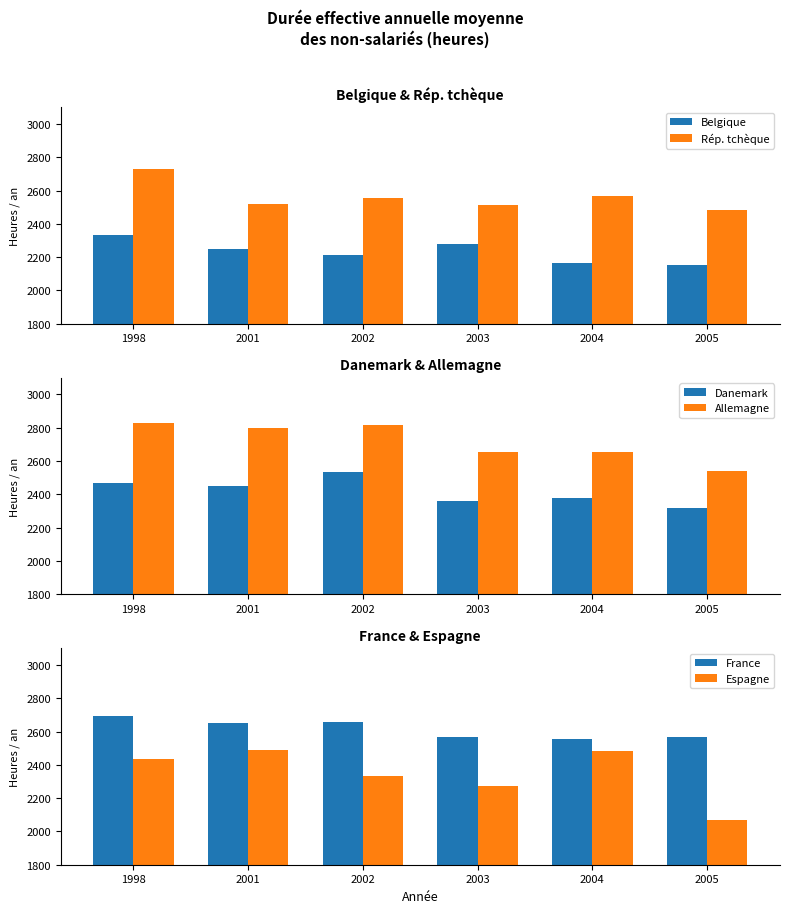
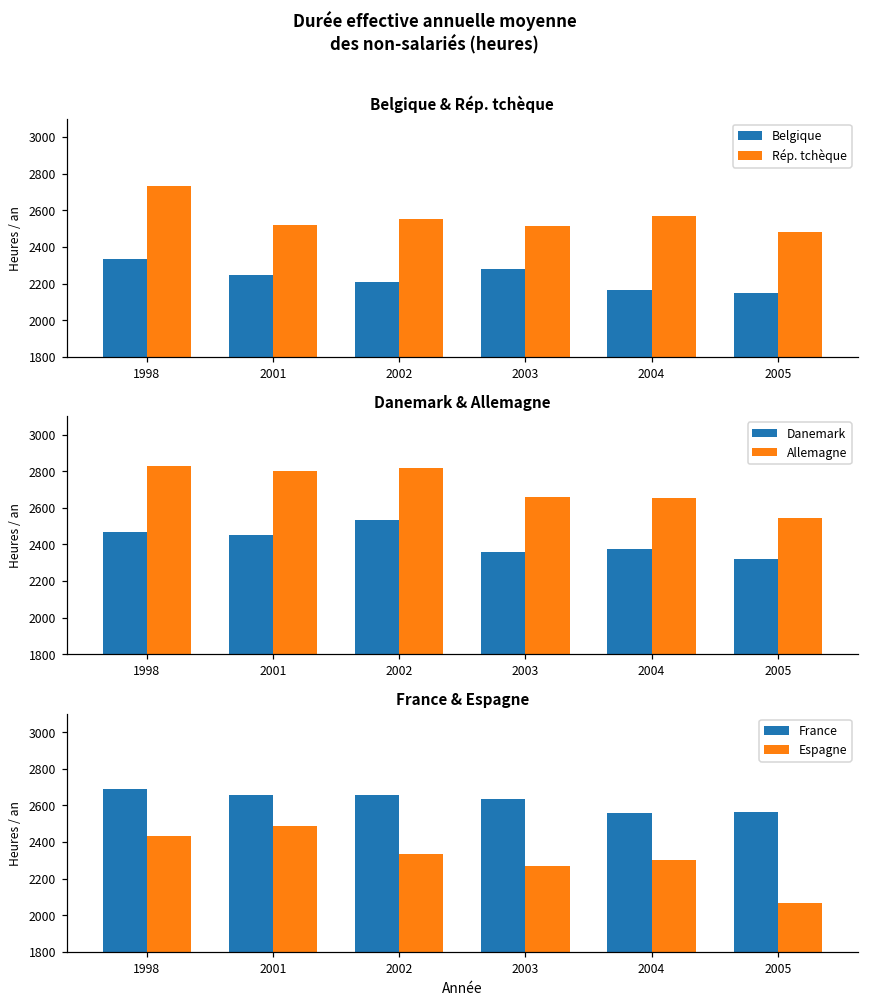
France & Espagne, France, 2003: 2570 -> 2630
France & Espagne, Espagne, 2004: 2480 -> 2300
